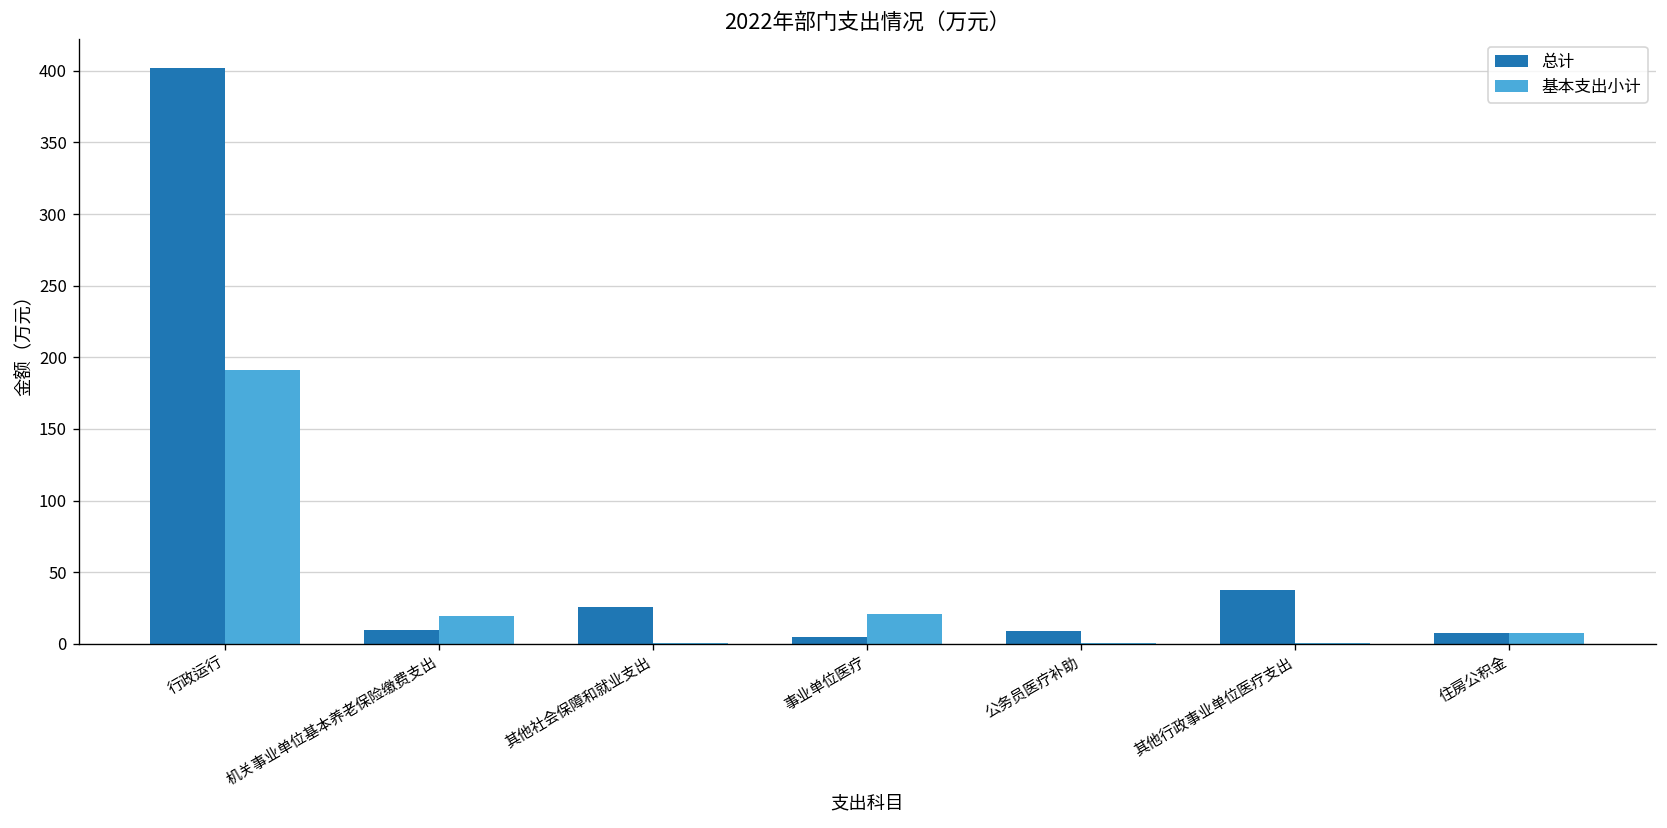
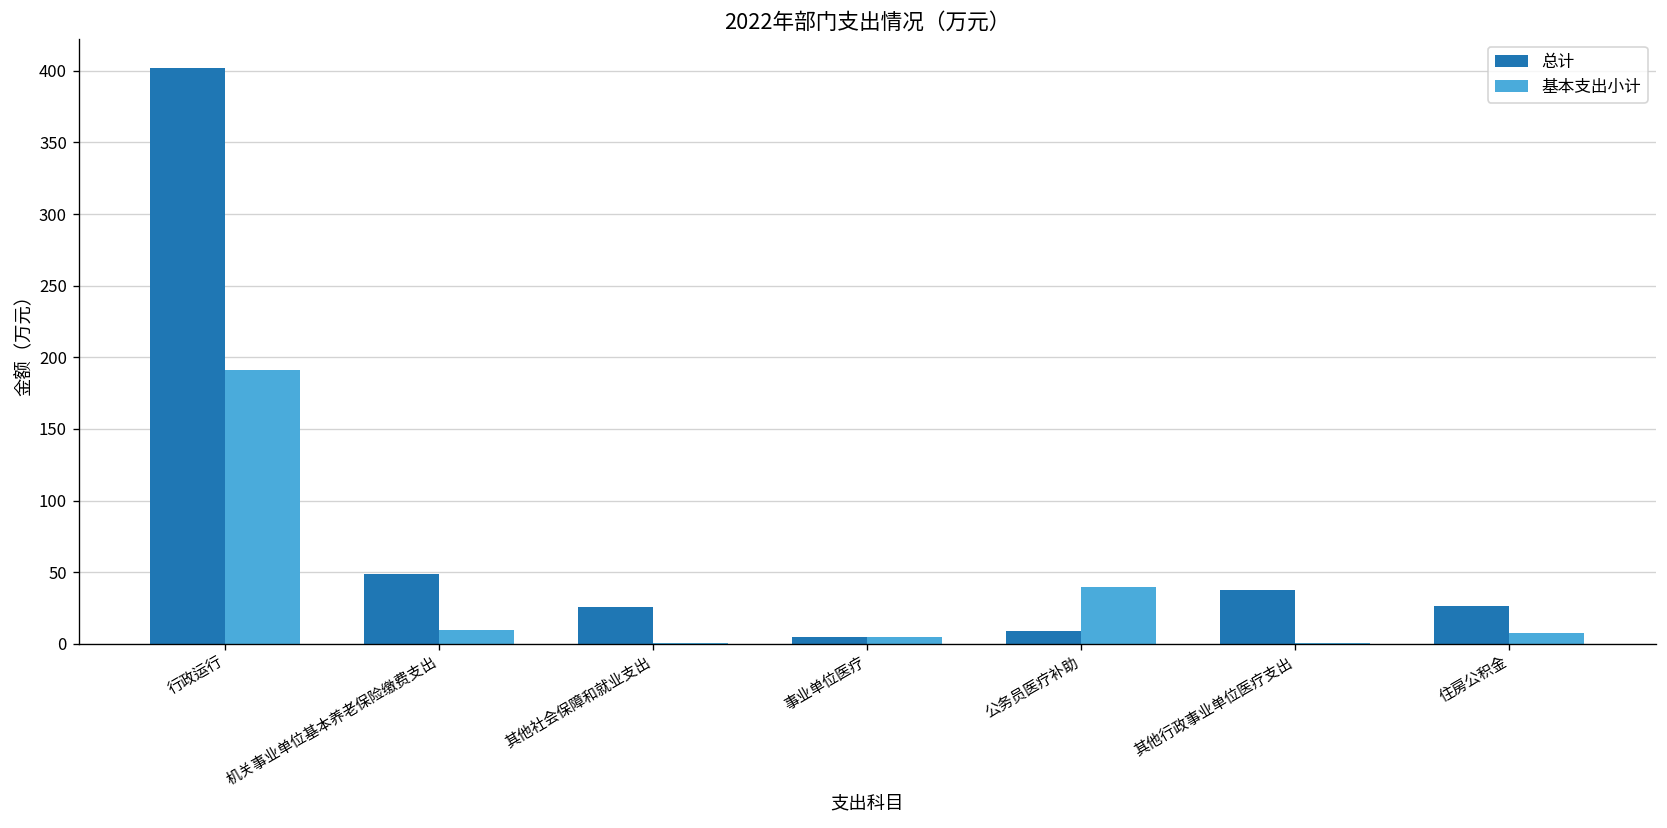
总计, 机关事业单位基本养老保险缴费支出: 10 -> 49
基本支出小计, 机关事业单位基本养老保险缴费支出: 19 -> 10
基本支出小计, 事业单位医疗: 21 -> 5
基本支出小计, 公务员医疗补助: 0 -> 40
总计, 住房公积金: 8 -> 26
